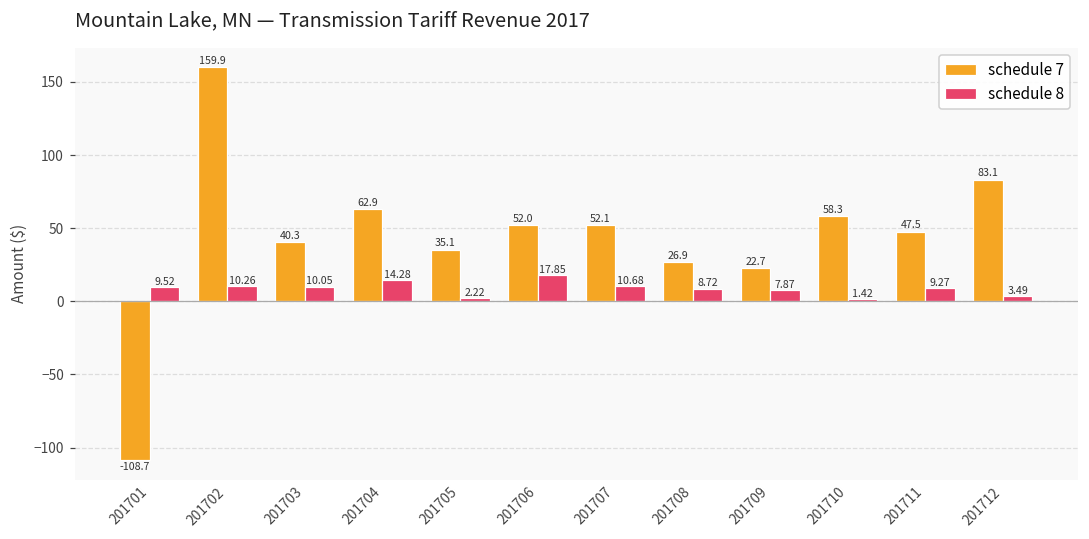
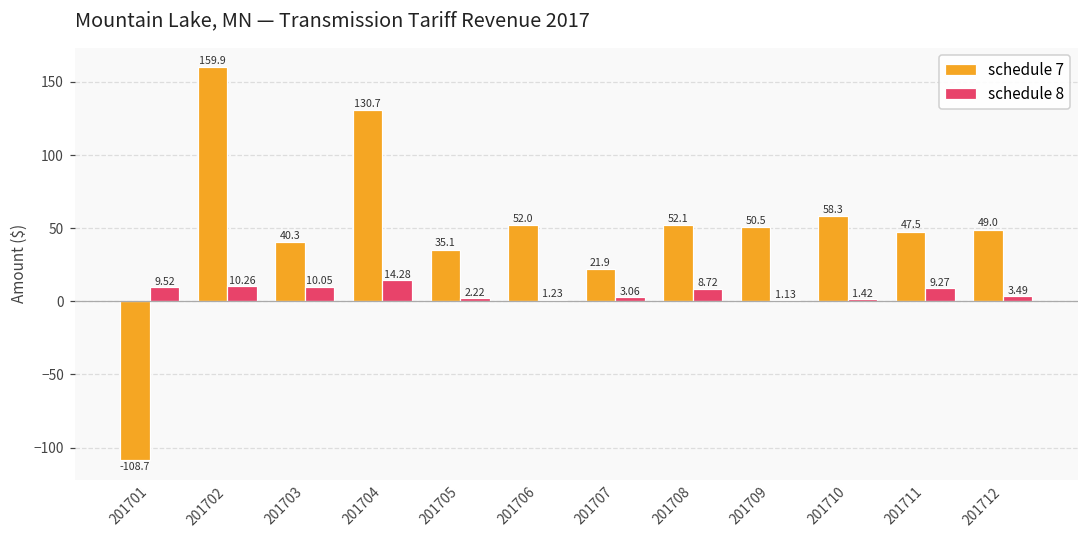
schedule 7, 201704: 62.9 -> 130.7
schedule 8, 201706: 17.85 -> 1.23
schedule 7, 201707: 52.1 -> 21.9
schedule 8, 201707: 10.68 -> 3.06
schedule 7, 201708: 26.9 -> 52.1
schedule 7, 201709: 22.7 -> 50.5
schedule 8, 201709: 7.87 -> 1.13
schedule 7, 201712: 83.1 -> 49.0
